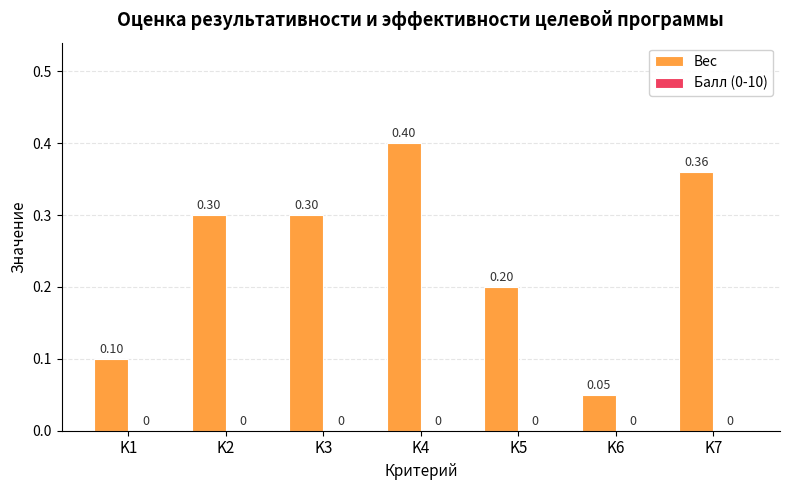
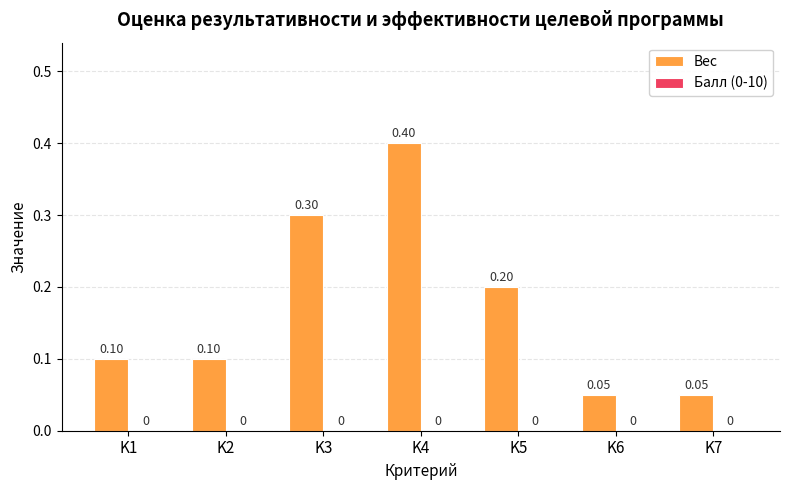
Вес, K2: 0.30 -> 0.10
Вес, K7: 0.36 -> 0.05
